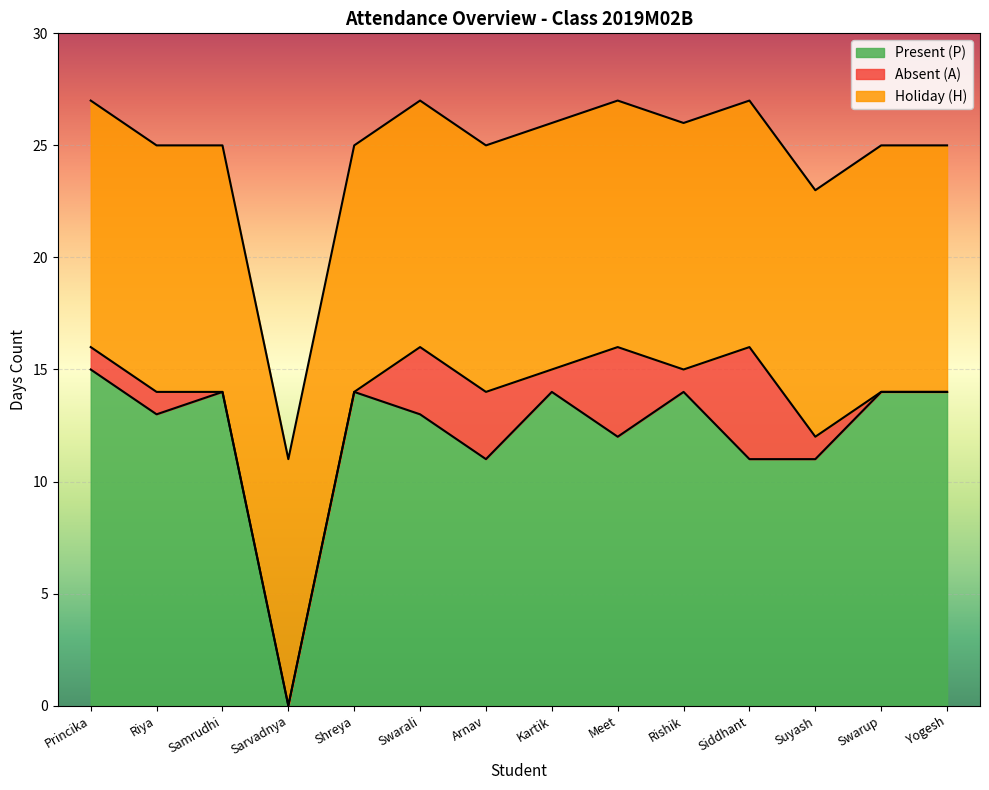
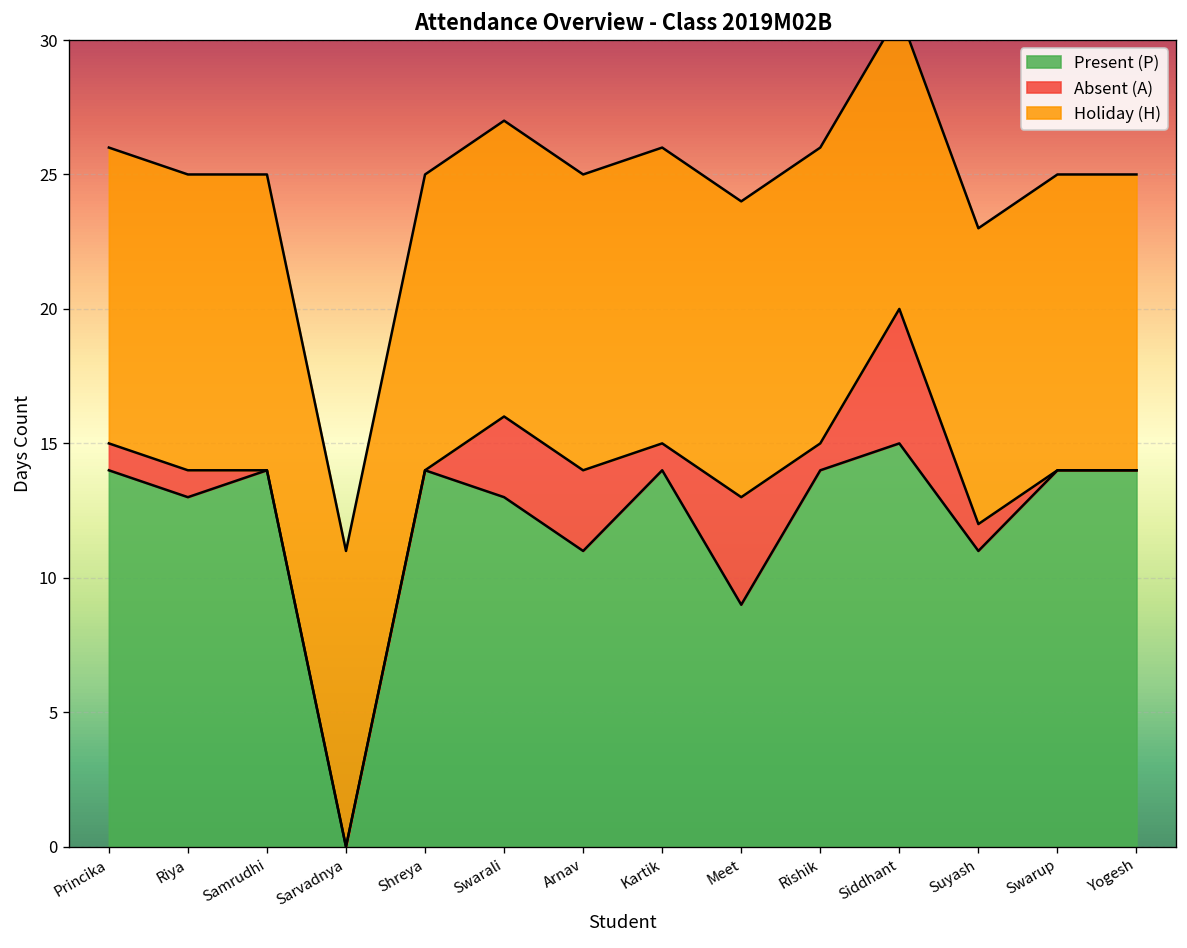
Present (P), Princika: 15 -> 14
Present (P), Meet: 12 -> 9
Present (P), Siddhant: 11 -> 15
